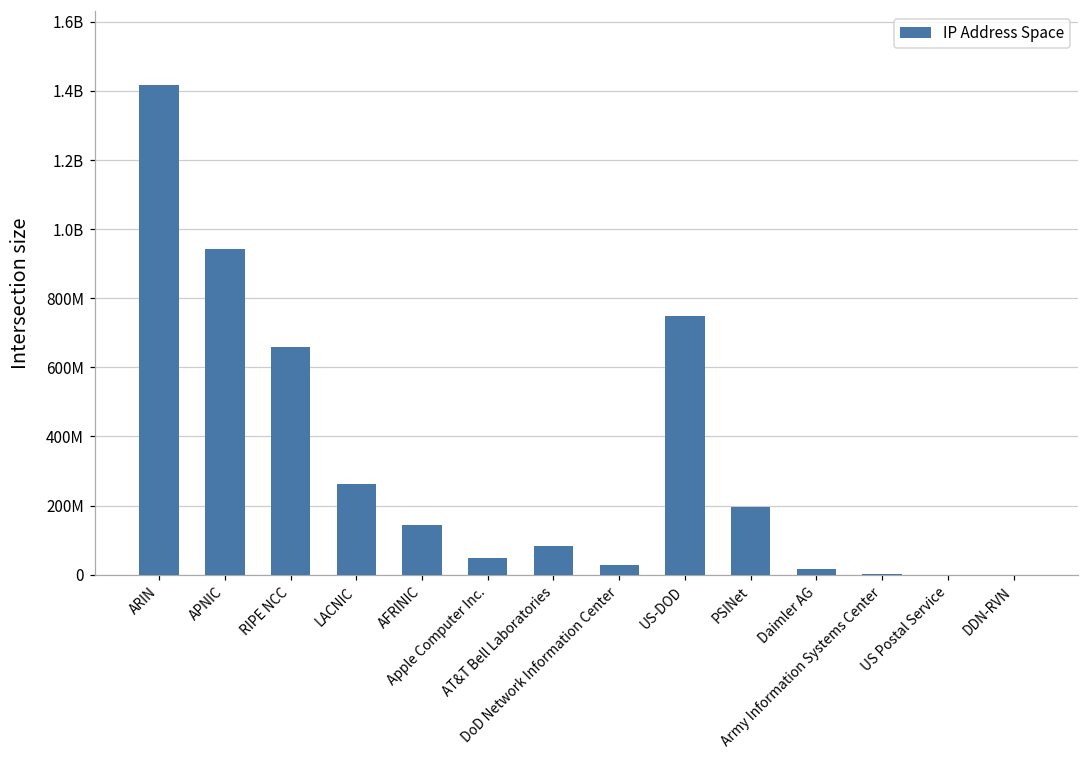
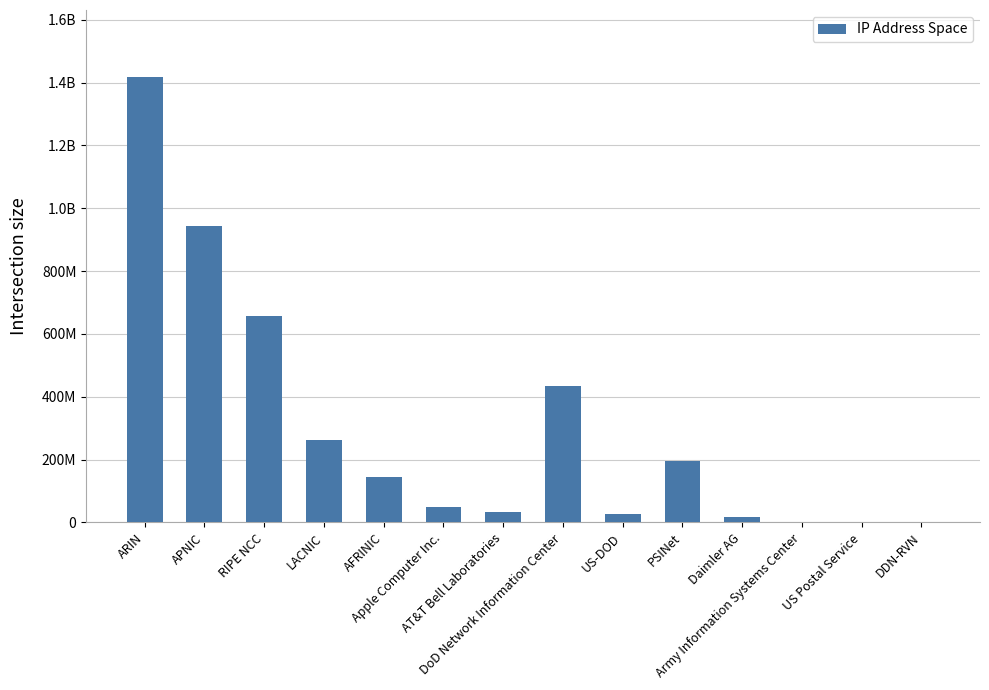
AT&T Bell Laboratories: 80000000 -> 30000000
DoD Network Information Center: 30000000 -> 430000000
US-DOD: 750000000 -> 30000000
